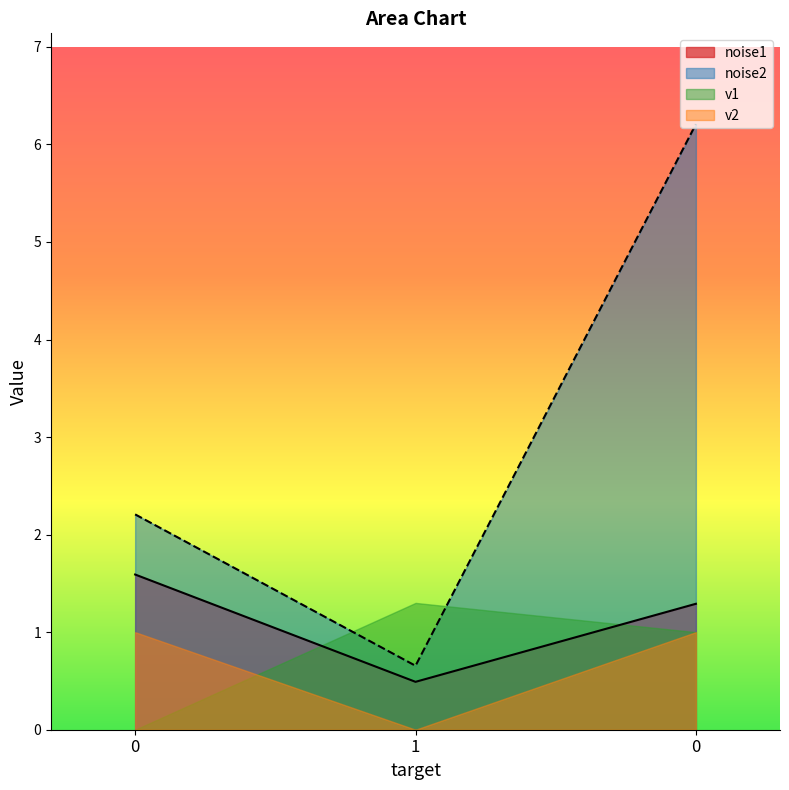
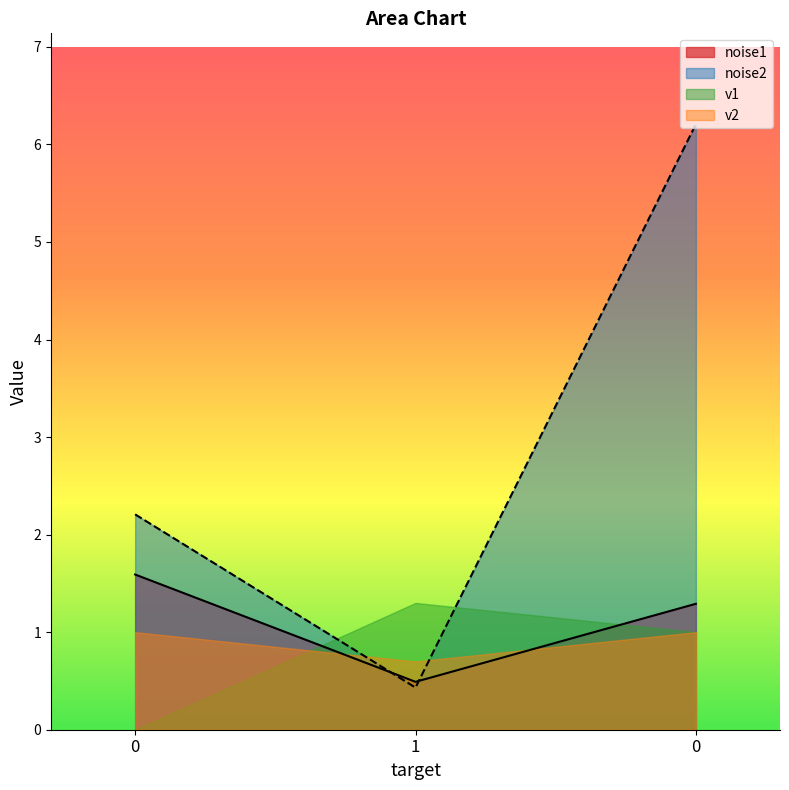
noise2, 1: 0.7 -> 0.4
v2, 1: 0.0 -> 0.7
